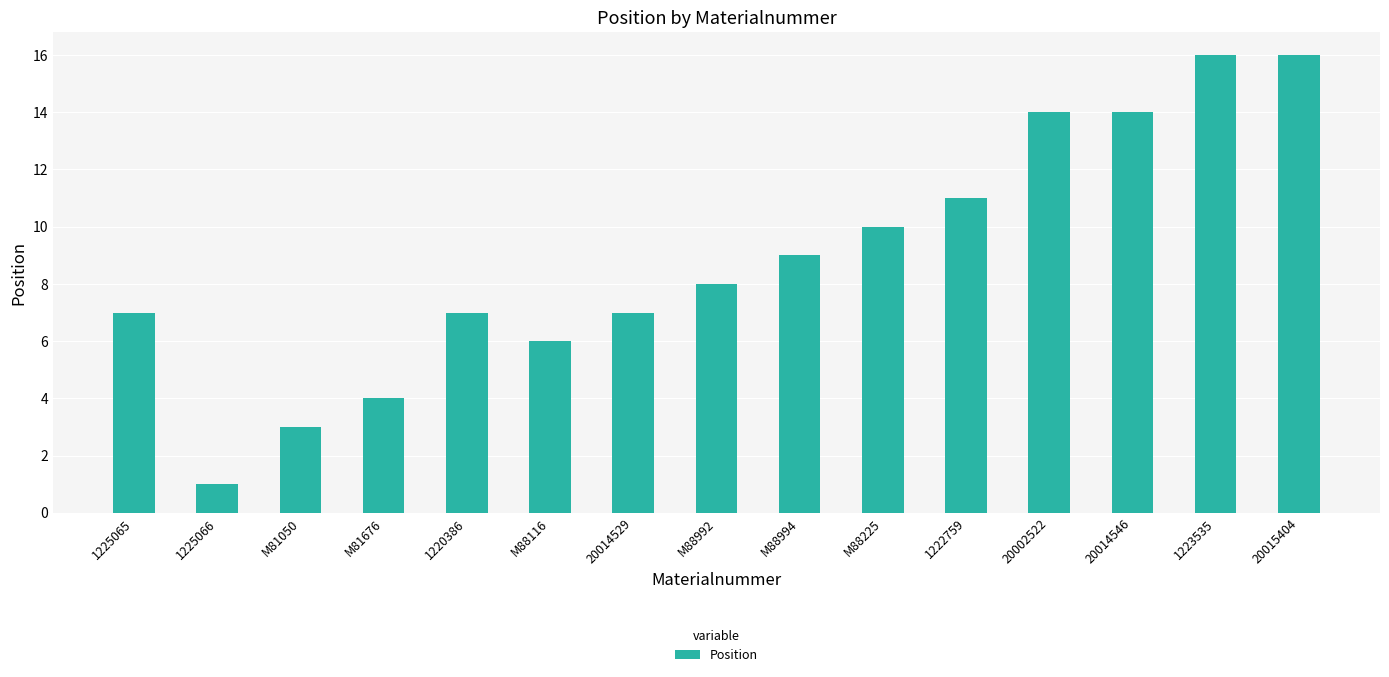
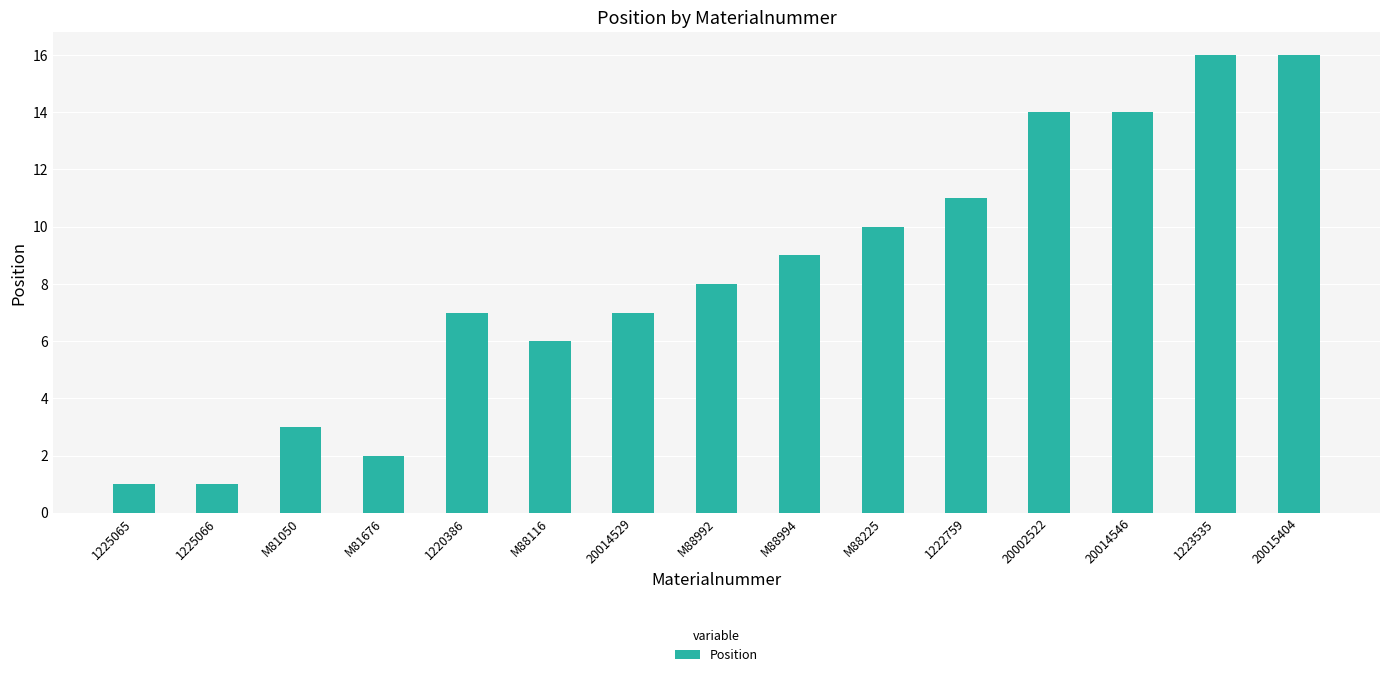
1225065: 7 -> 1
M81676: 4 -> 2
